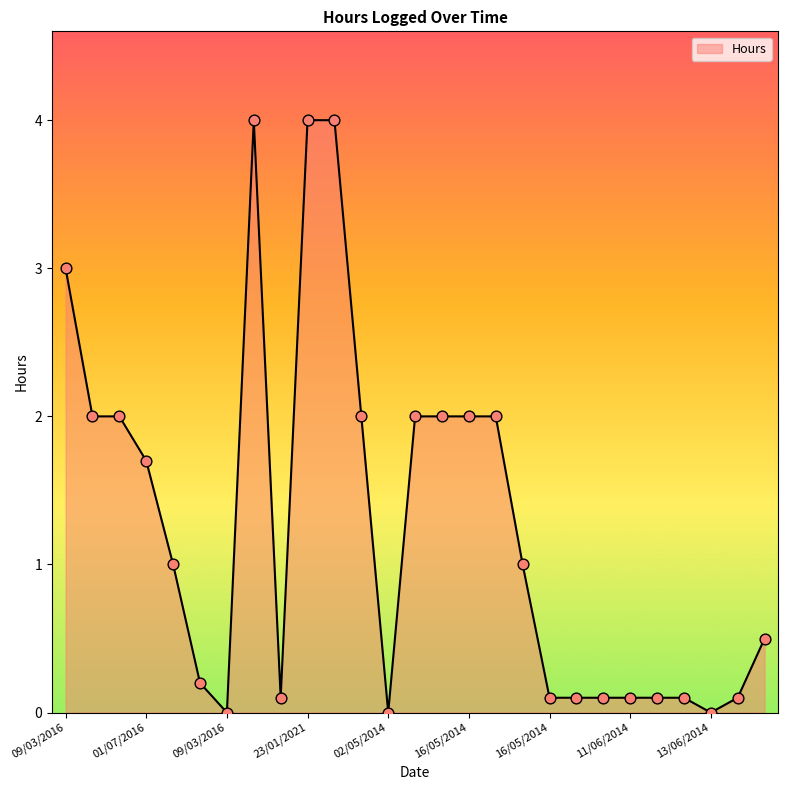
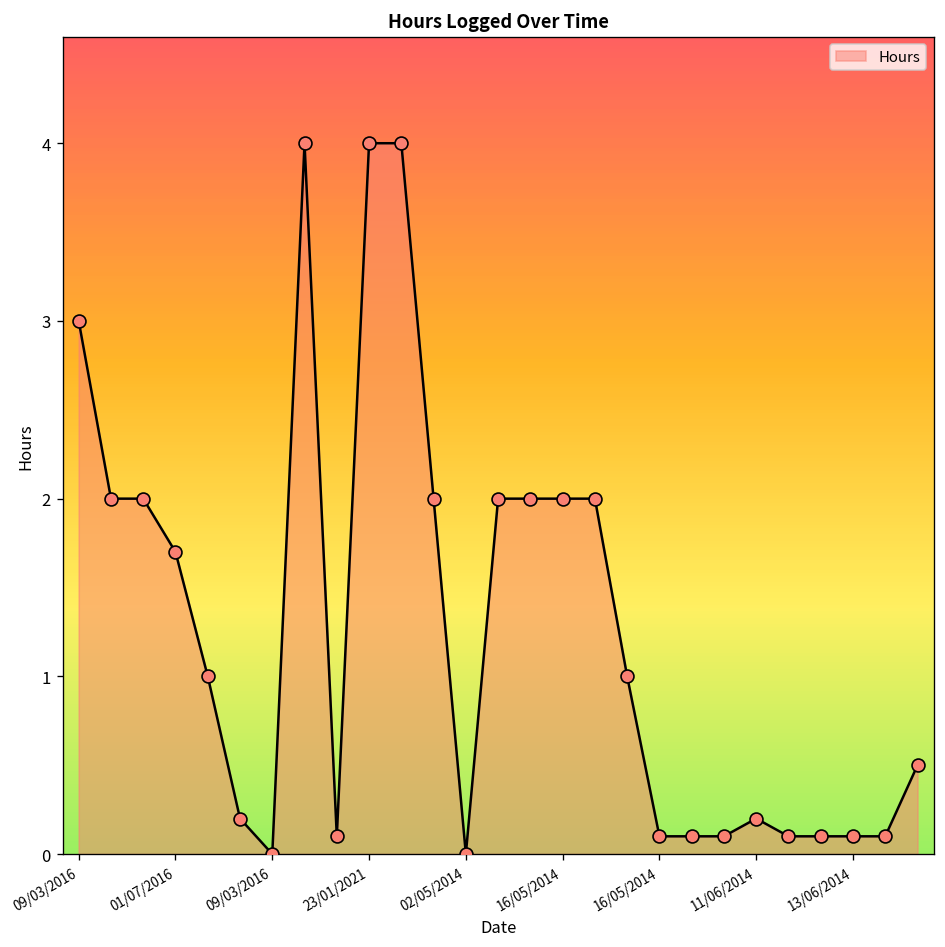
11/06/2014: 0.1 -> 0.2
13/06/2014: 0.0 -> 0.1
